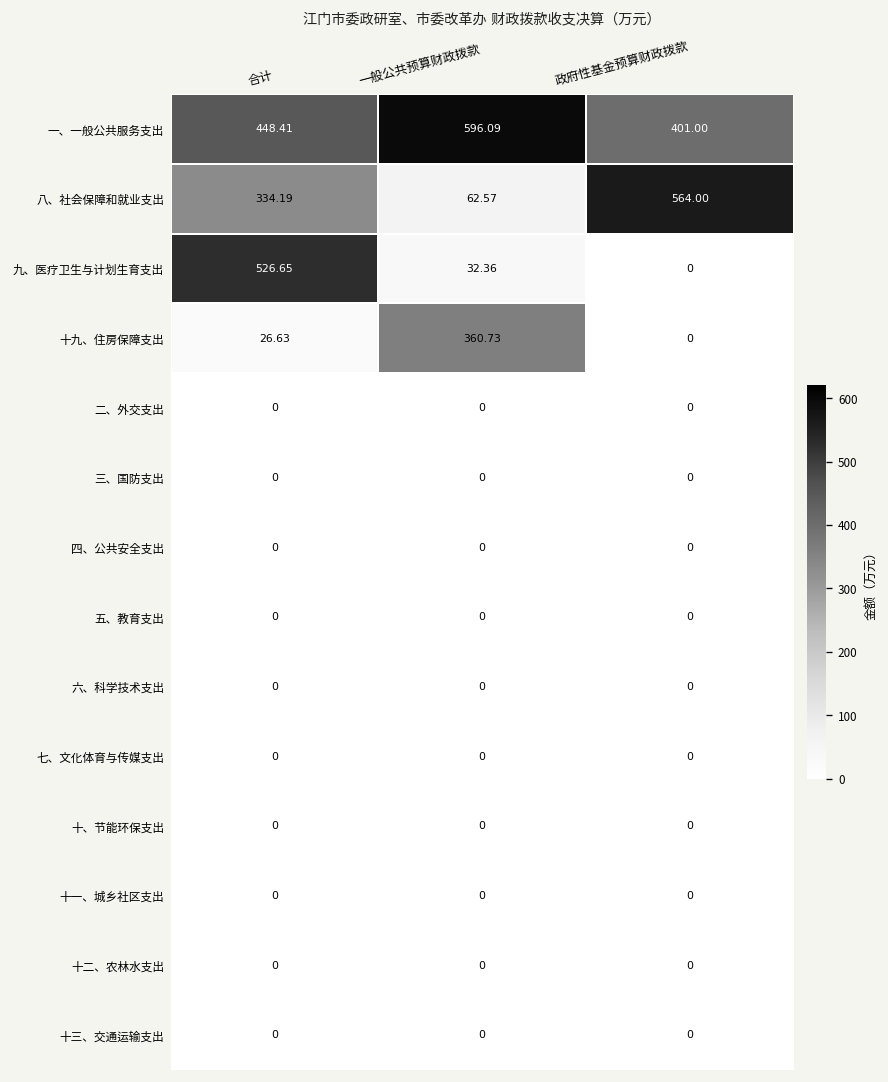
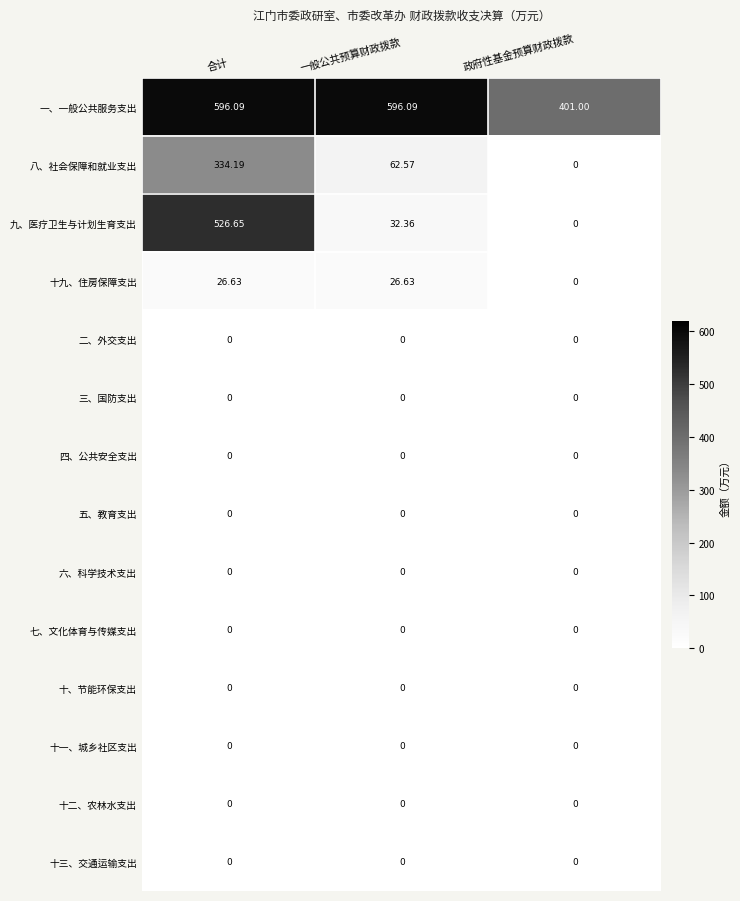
一、一般公共服务支出, 合计: 448.41 -> 596.09
八、社会保障和就业支出, 政府性基金预算财政拨款: 564.00 -> 0
十九、住房保障支出, 一般公共预算财政拨款: 360.73 -> 26.63
